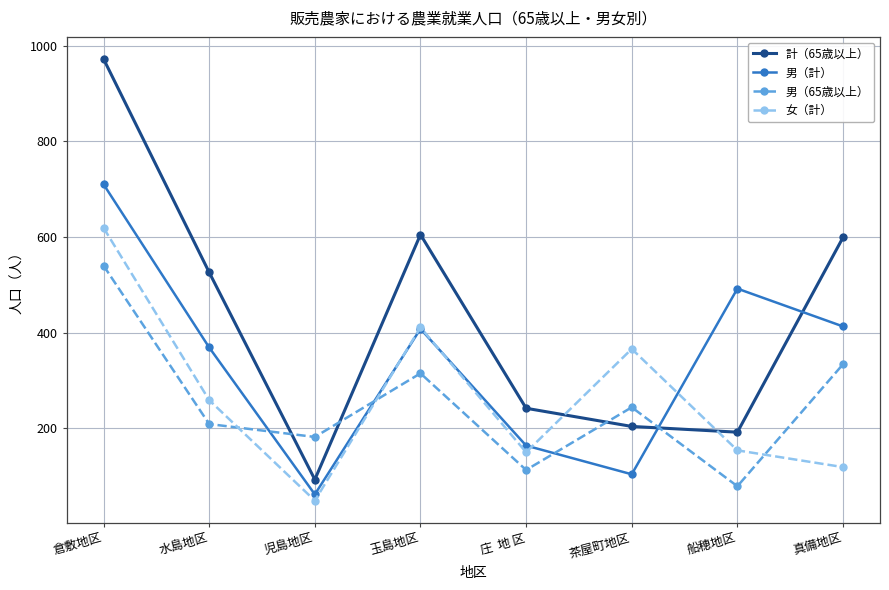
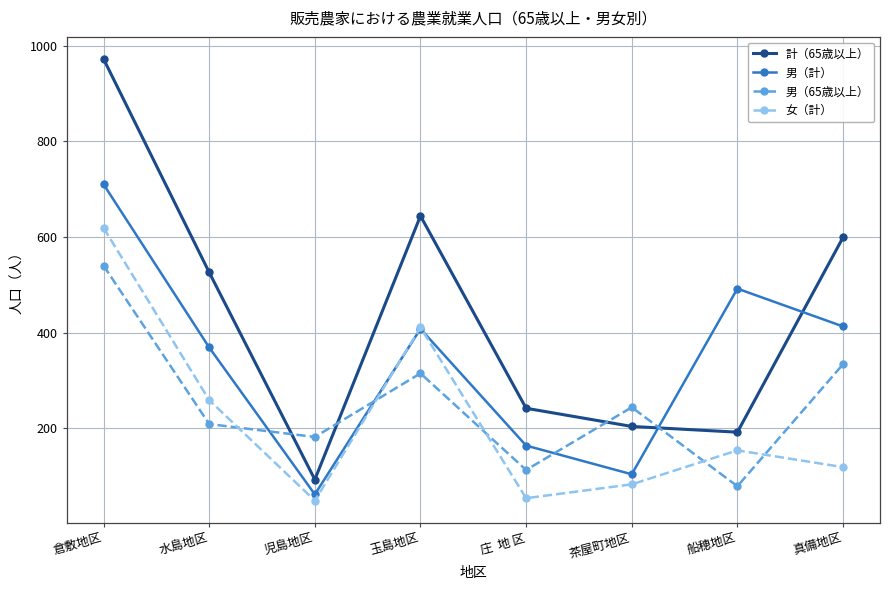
計（65歳以上）, 玉島地区: 610 -> 640
女（計）, 庄 地 区: 150 -> 50
女（計）, 茶屋町地区: 370 -> 80
